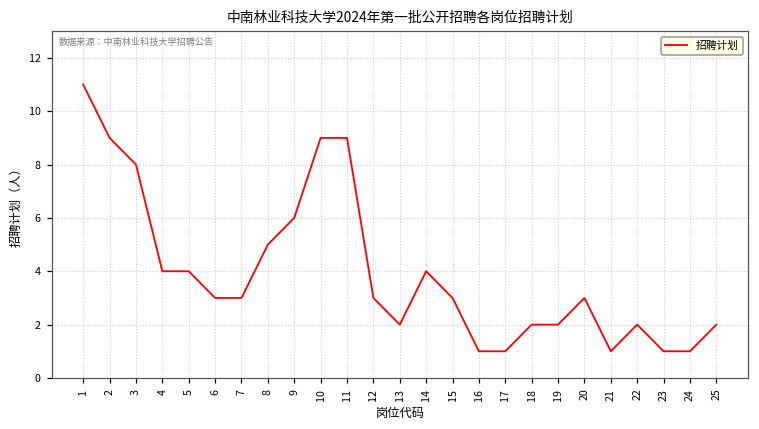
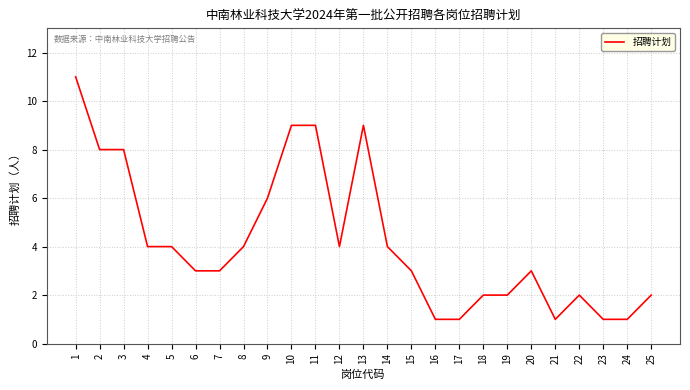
2: 9 -> 8
8: 5 -> 4
12: 3 -> 4
13: 2 -> 9
